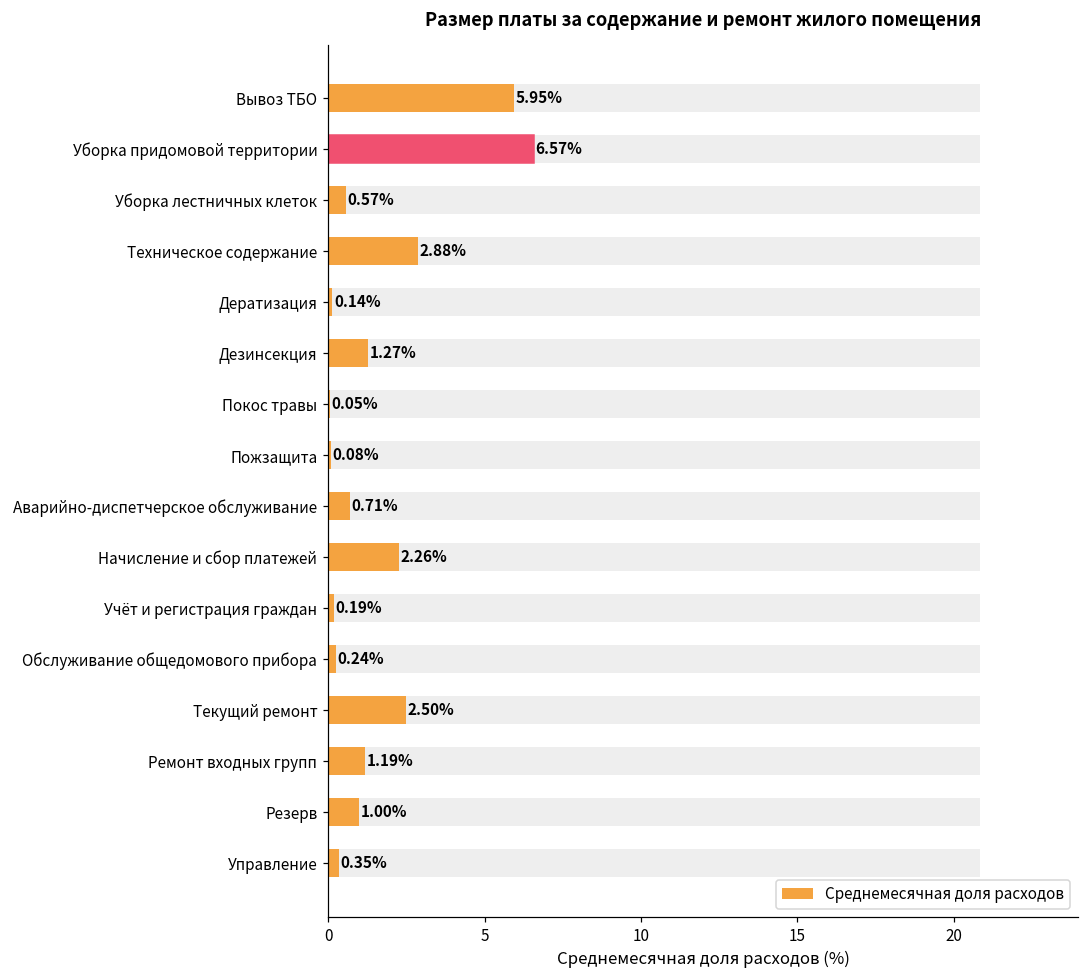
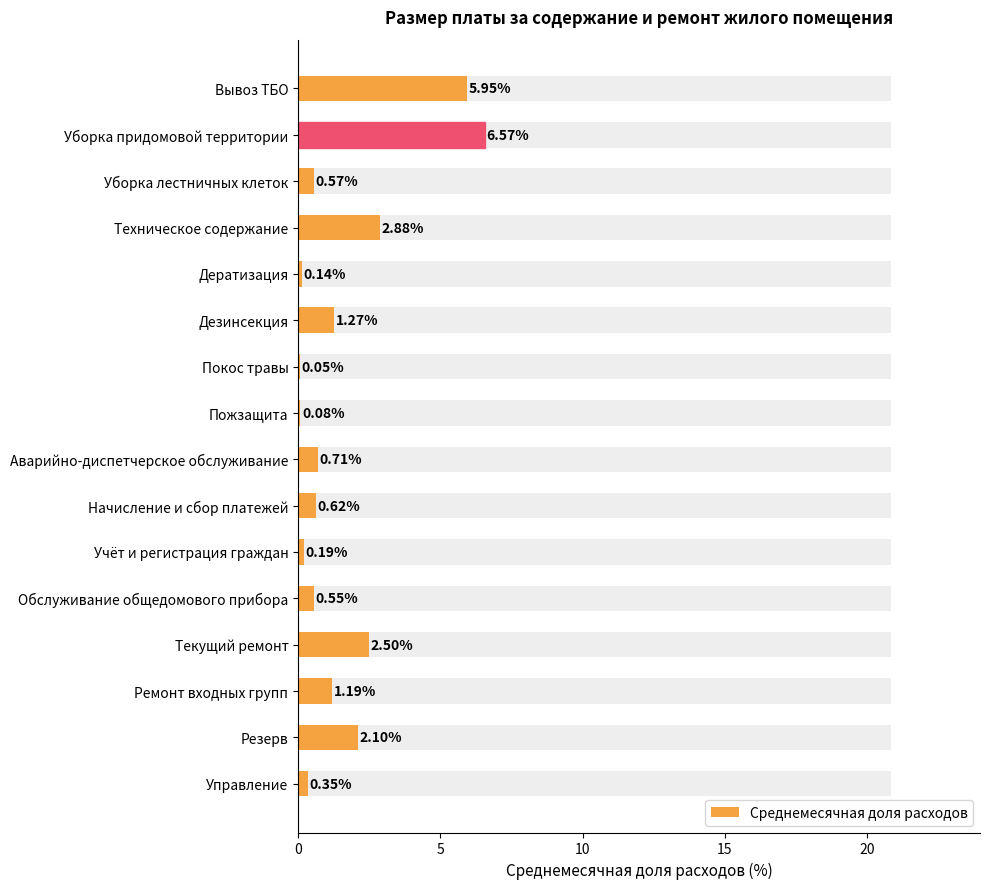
Среднемесячная доля расходов, Начисление и сбор платежей: 2.26% -> 0.62%
Среднемесячная доля расходов, Обслуживание общедомового прибора: 0.24% -> 0.55%
Среднемесячная доля расходов, Резерв: 1.00% -> 2.10%
